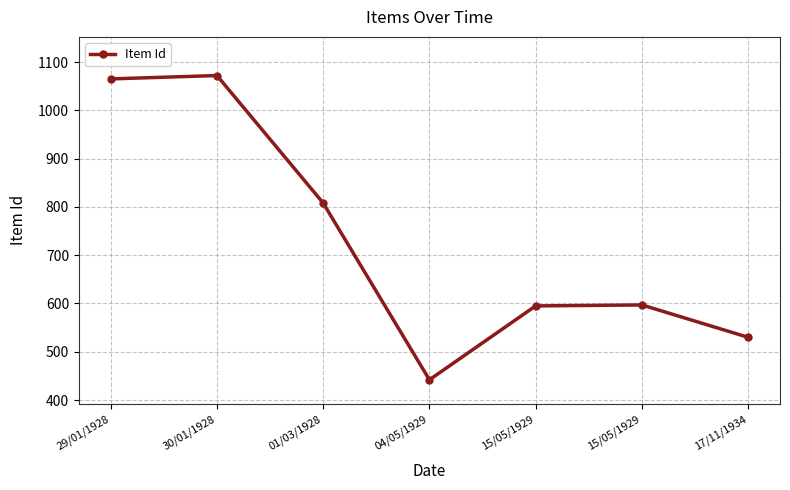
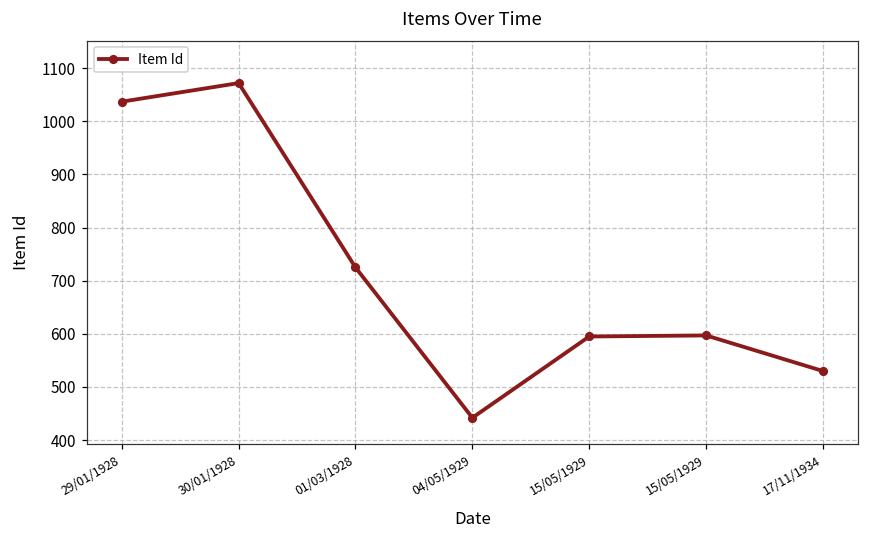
29/01/1928: 1070 -> 1040
01/03/1928: 810 -> 730
